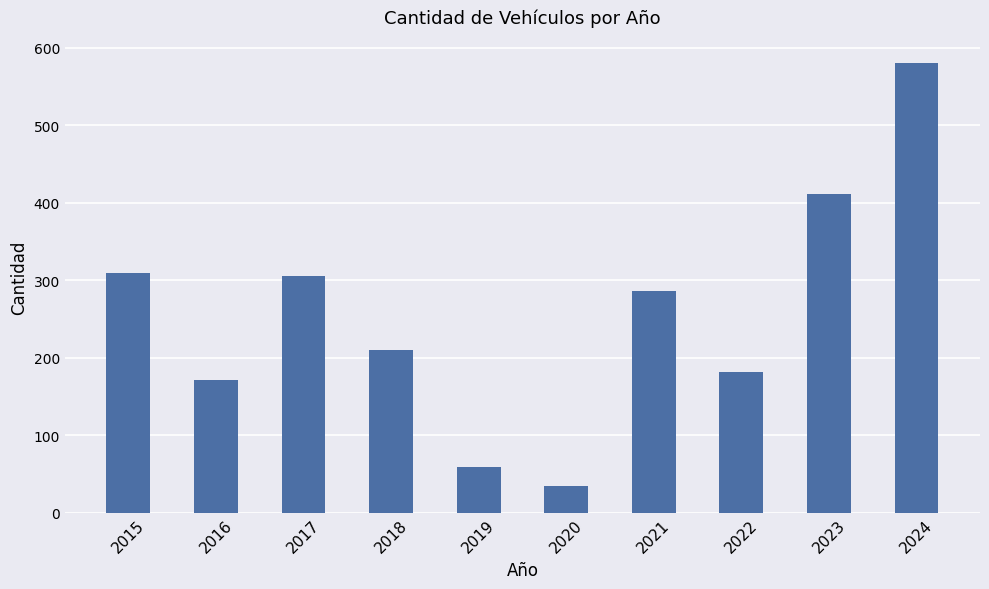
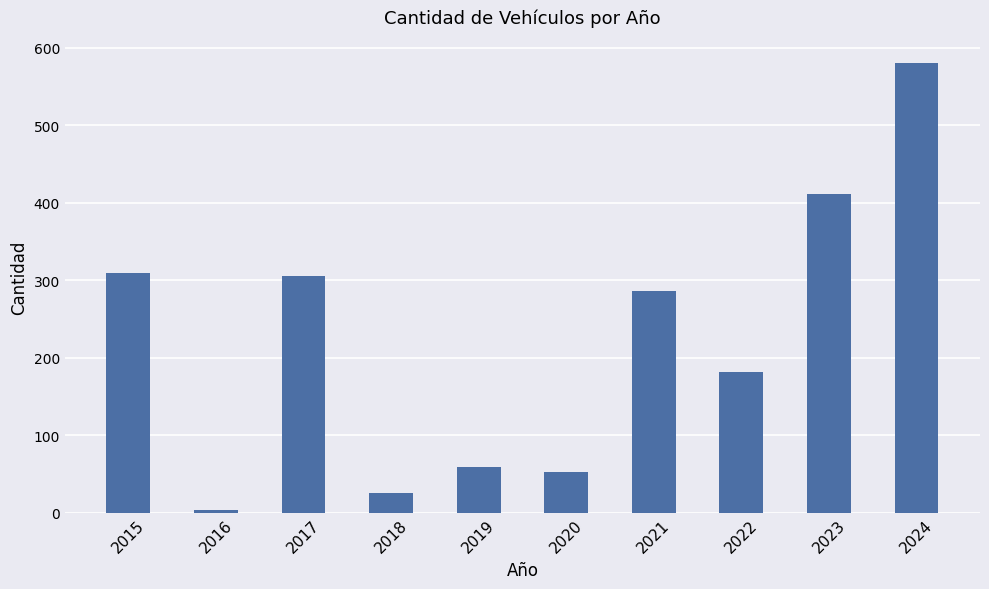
2016: 170 -> 0
2018: 210 -> 30
2020: 40 -> 50
